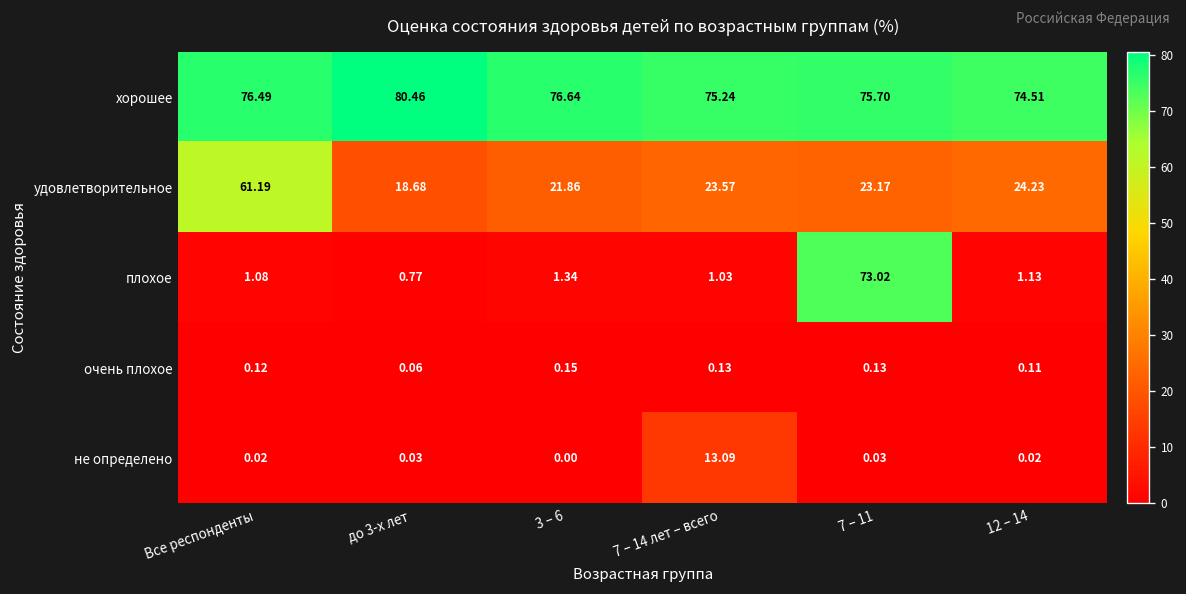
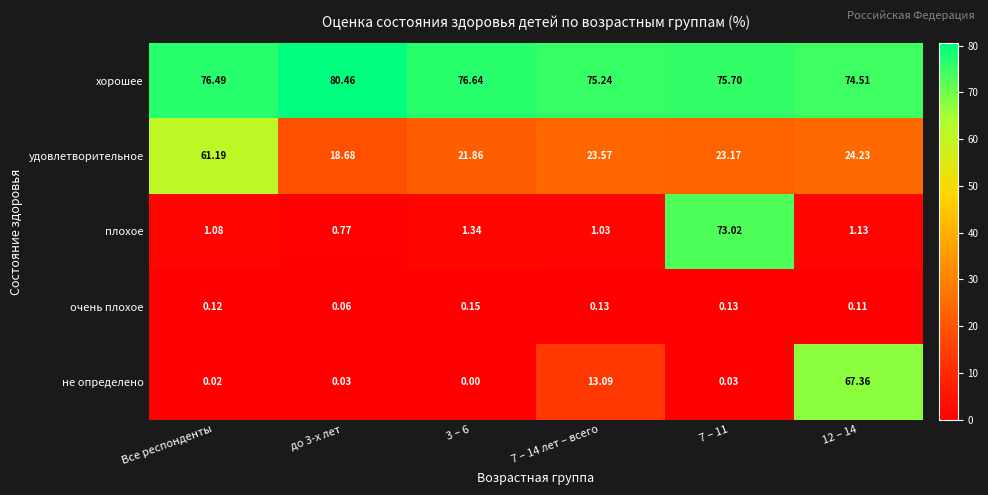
не определено, 12 – 14: 0.02 -> 67.36
